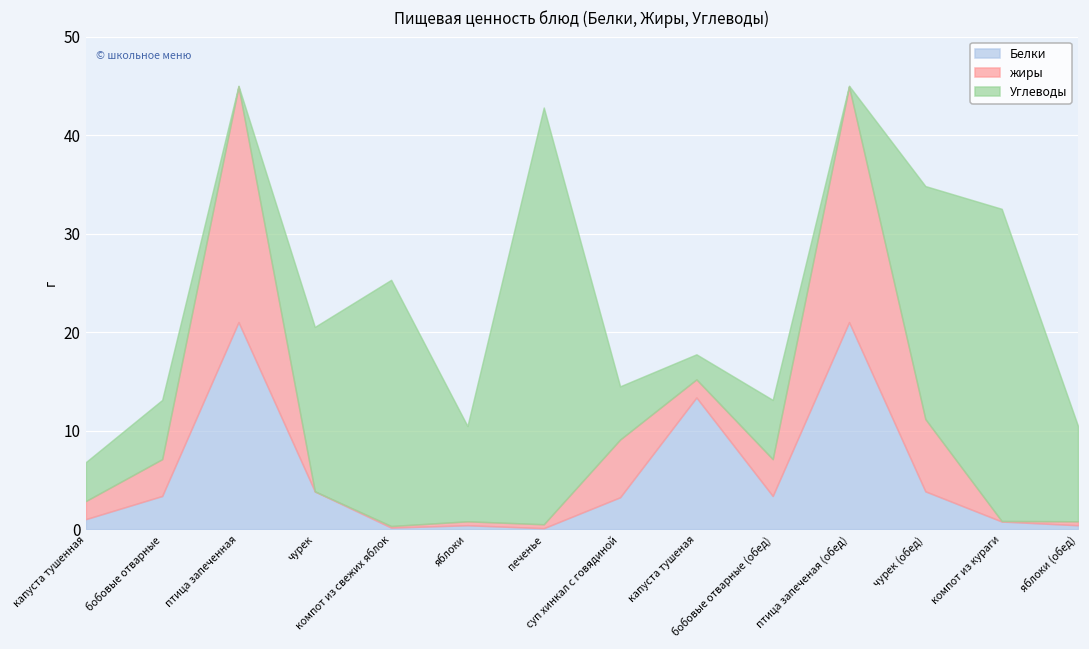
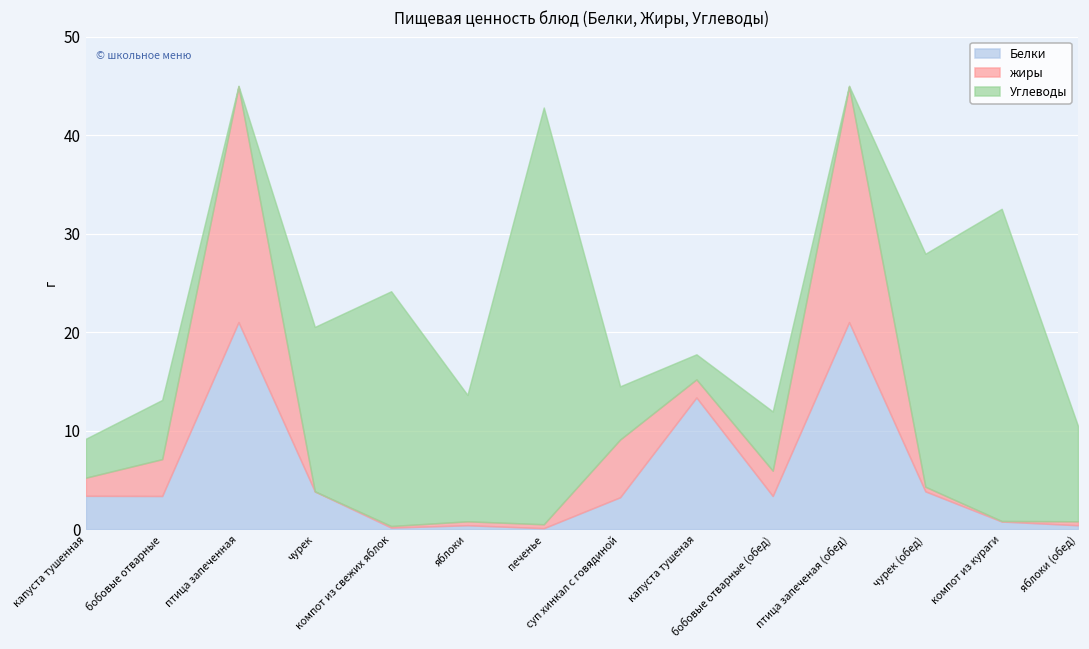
Белки, капуста тушенная: 1 -> 3
Углеводы, компот из свежих яблок: 25 -> 24
Углеводы, яблоки: 10 -> 13
жиры, бобовые отварные (обед): 4 -> 3
жиры, чурек (обед): 7 -> 0
